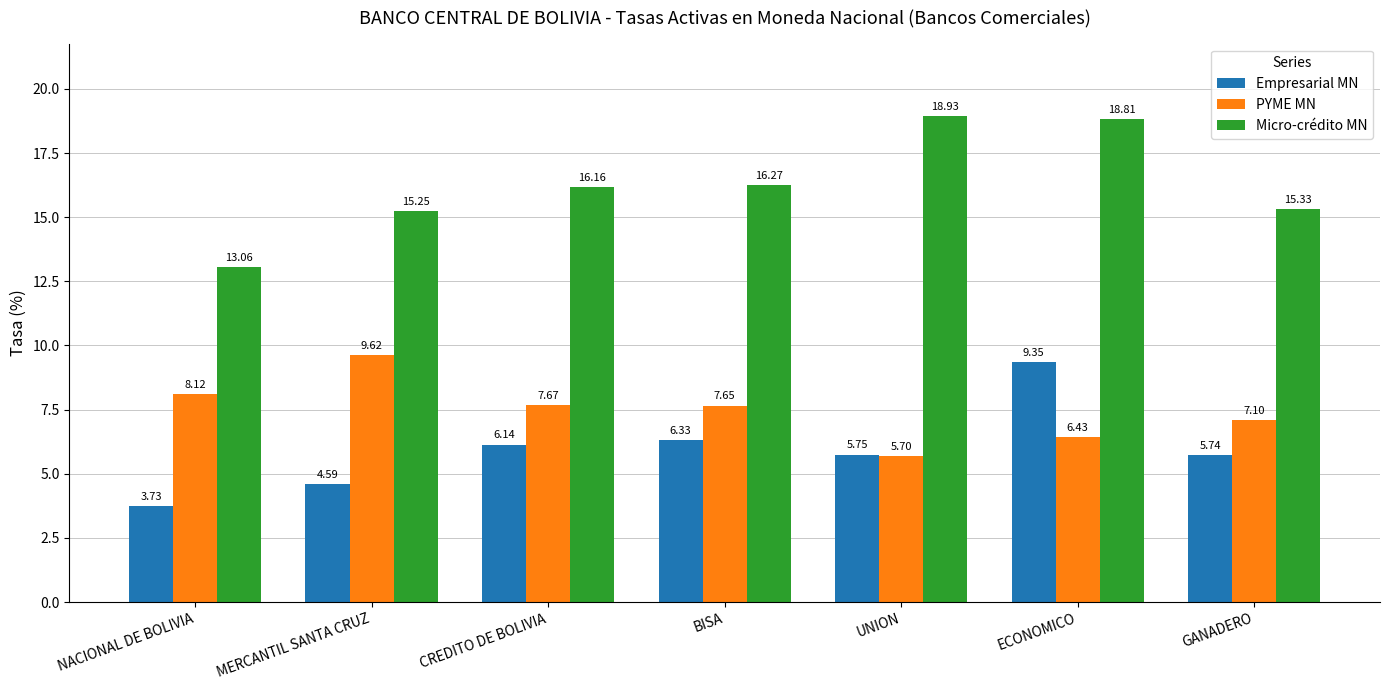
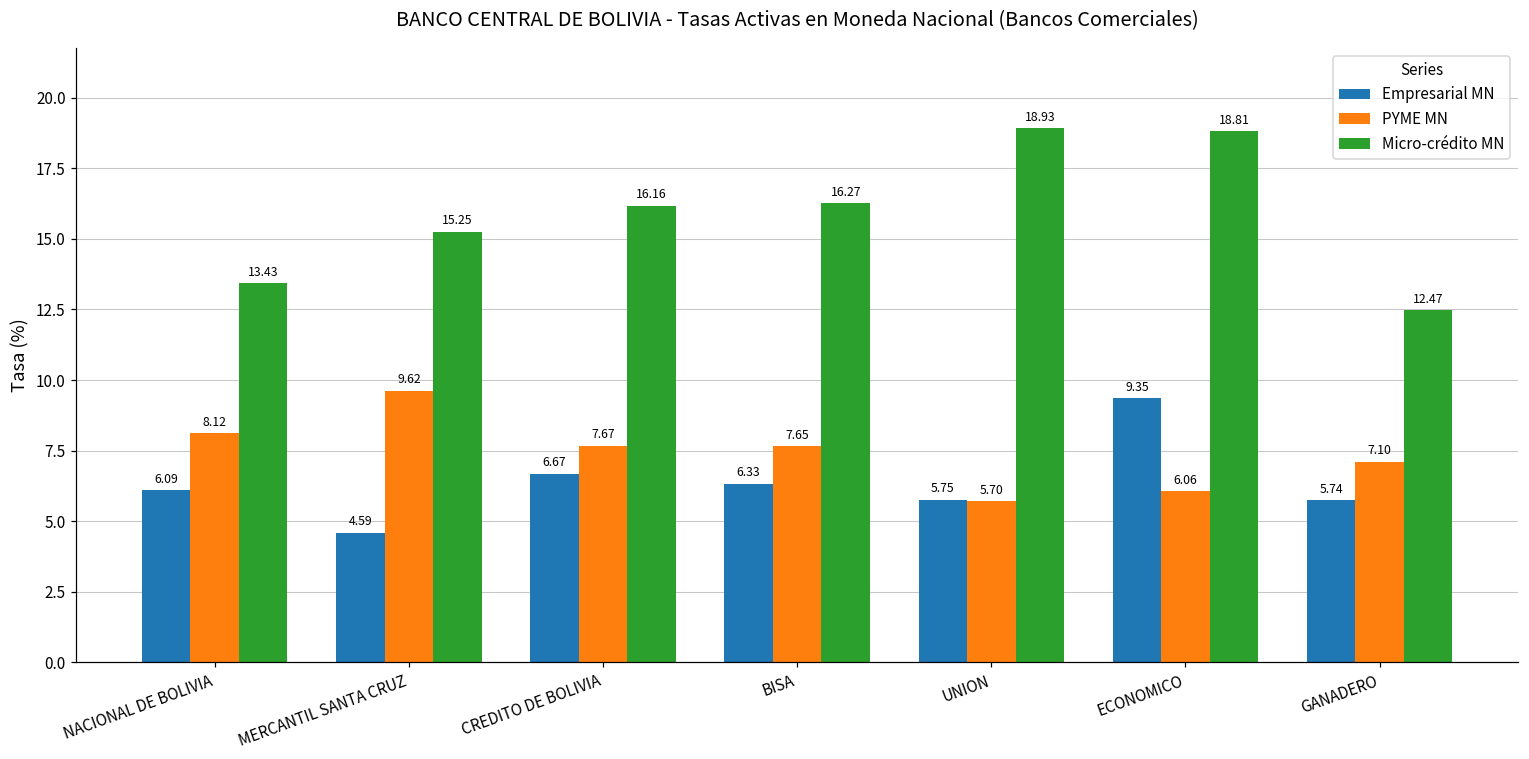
Empresarial MN, NACIONAL DE BOLIVIA: 3.73 -> 6.09
Micro-crédito MN, NACIONAL DE BOLIVIA: 13.06 -> 13.43
Empresarial MN, CREDITO DE BOLIVIA: 6.14 -> 6.67
PYME MN, ECONOMICO: 6.43 -> 6.06
Micro-crédito MN, GANADERO: 15.33 -> 12.47
